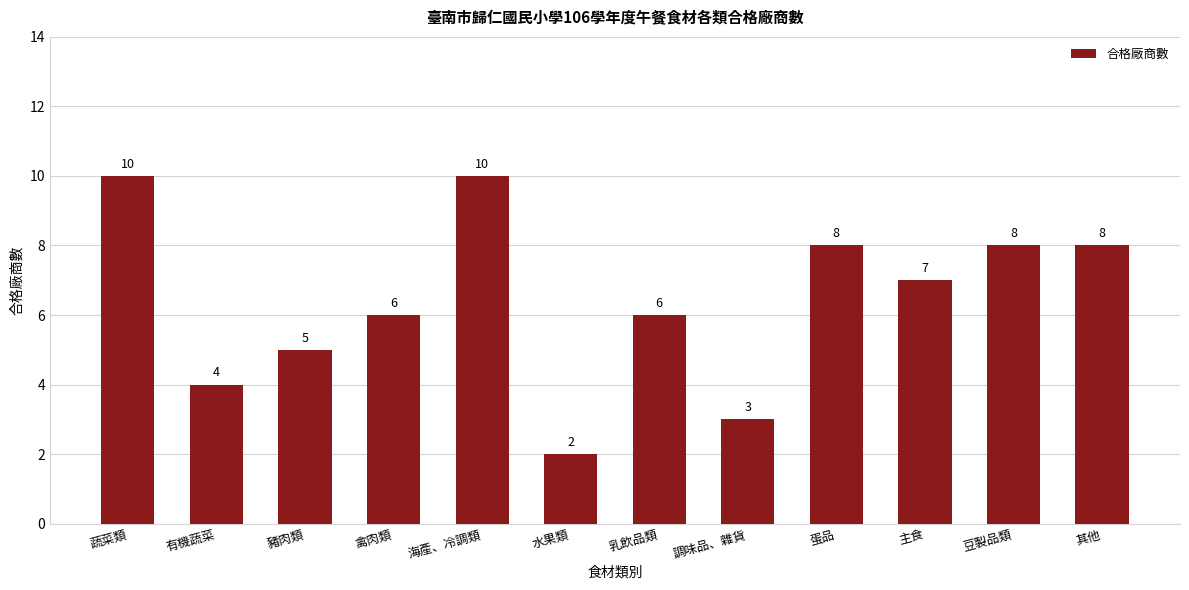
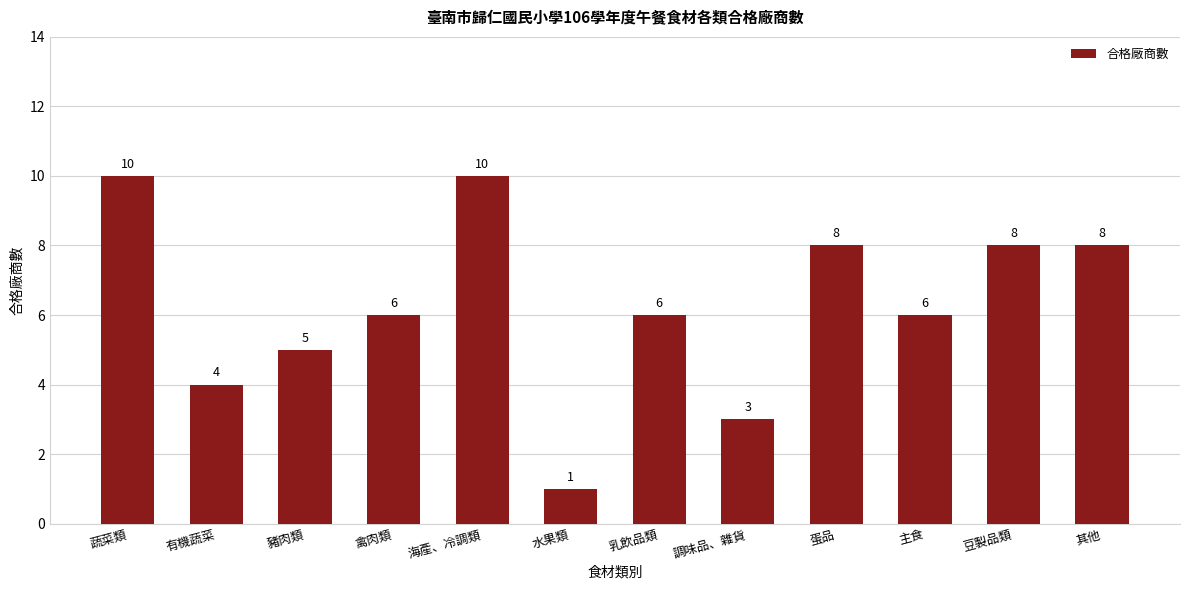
水果類: 2 -> 1
主食: 7 -> 6
